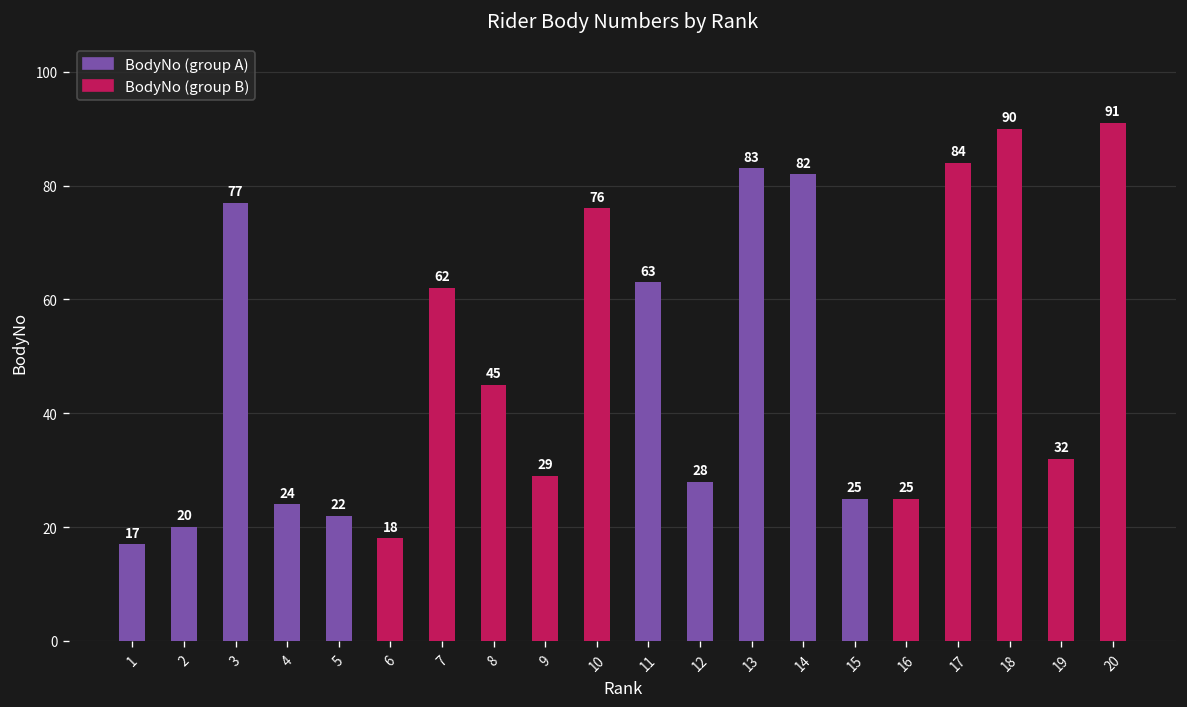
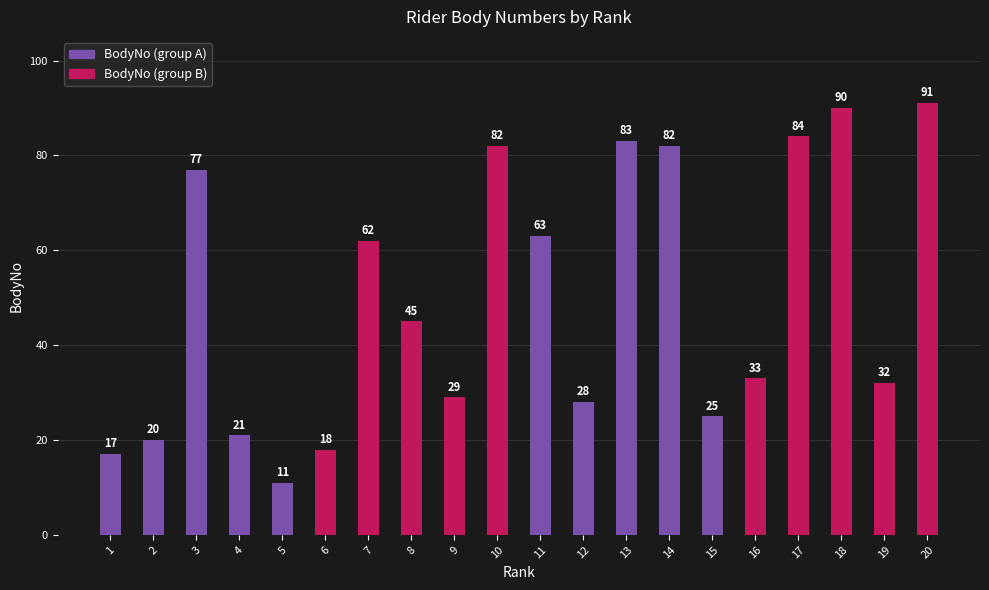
4: 24 -> 21
5: 22 -> 11
10: 76 -> 82
16: 25 -> 33
